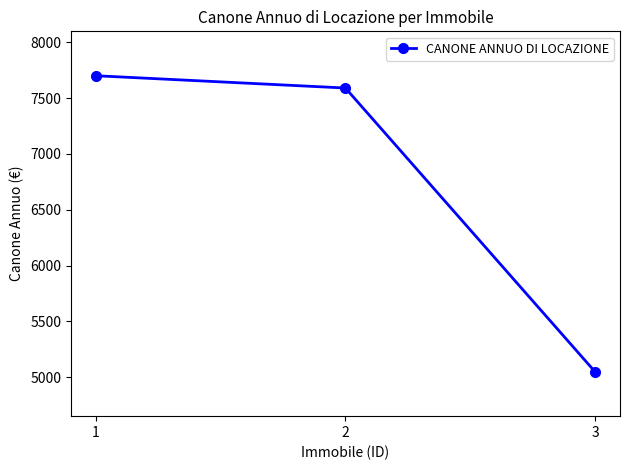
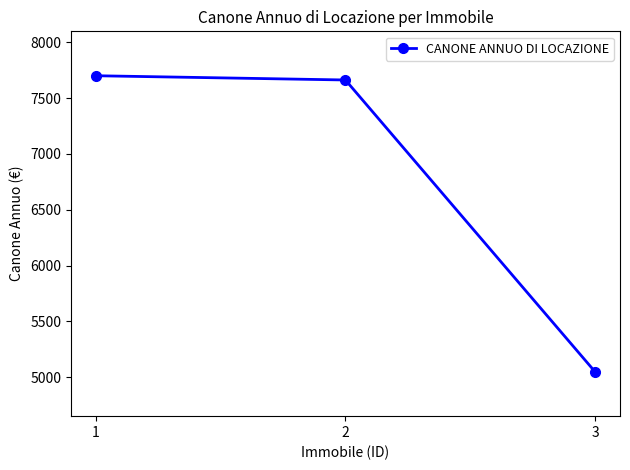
2: 7590 -> 7660
